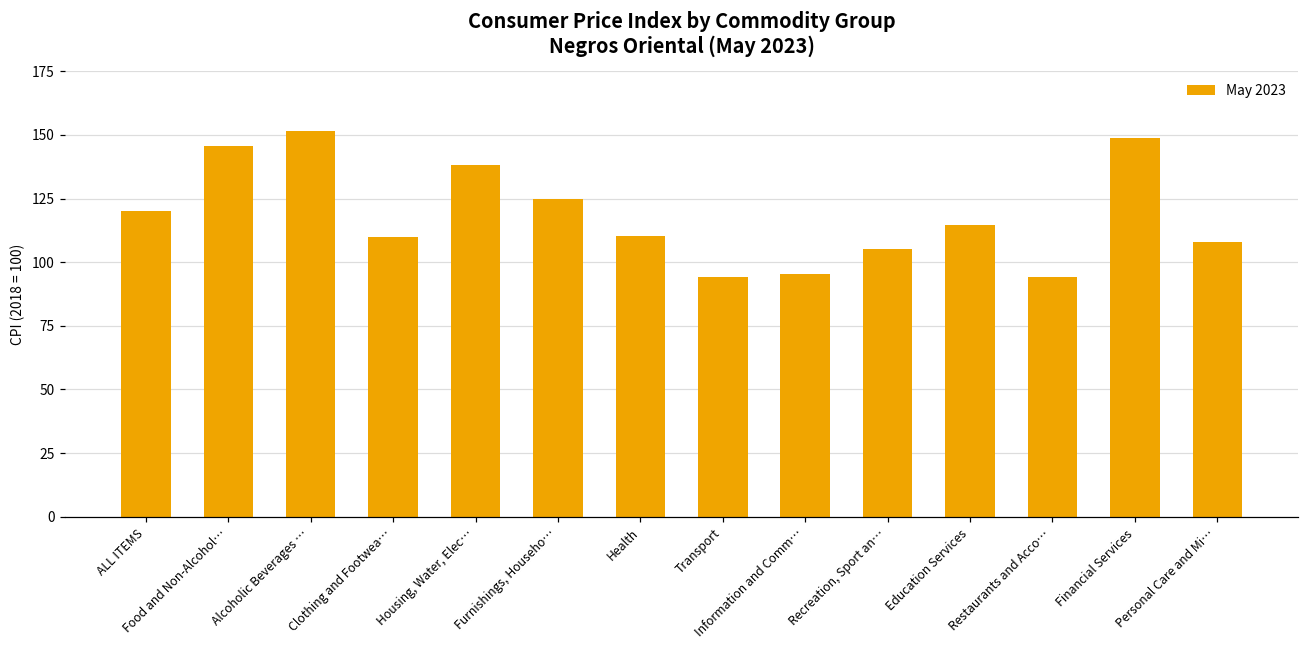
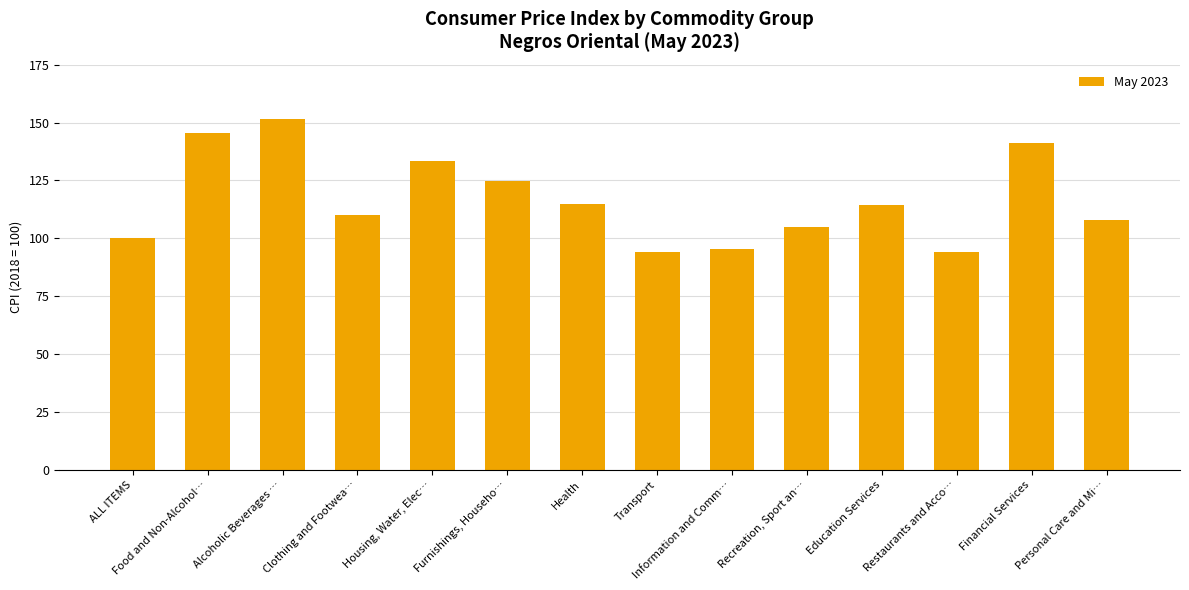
ALL ITEMS: 120 -> 100
Housing, Water, Elec…: 138 -> 133
Health: 110 -> 115
Financial Services: 149 -> 141
